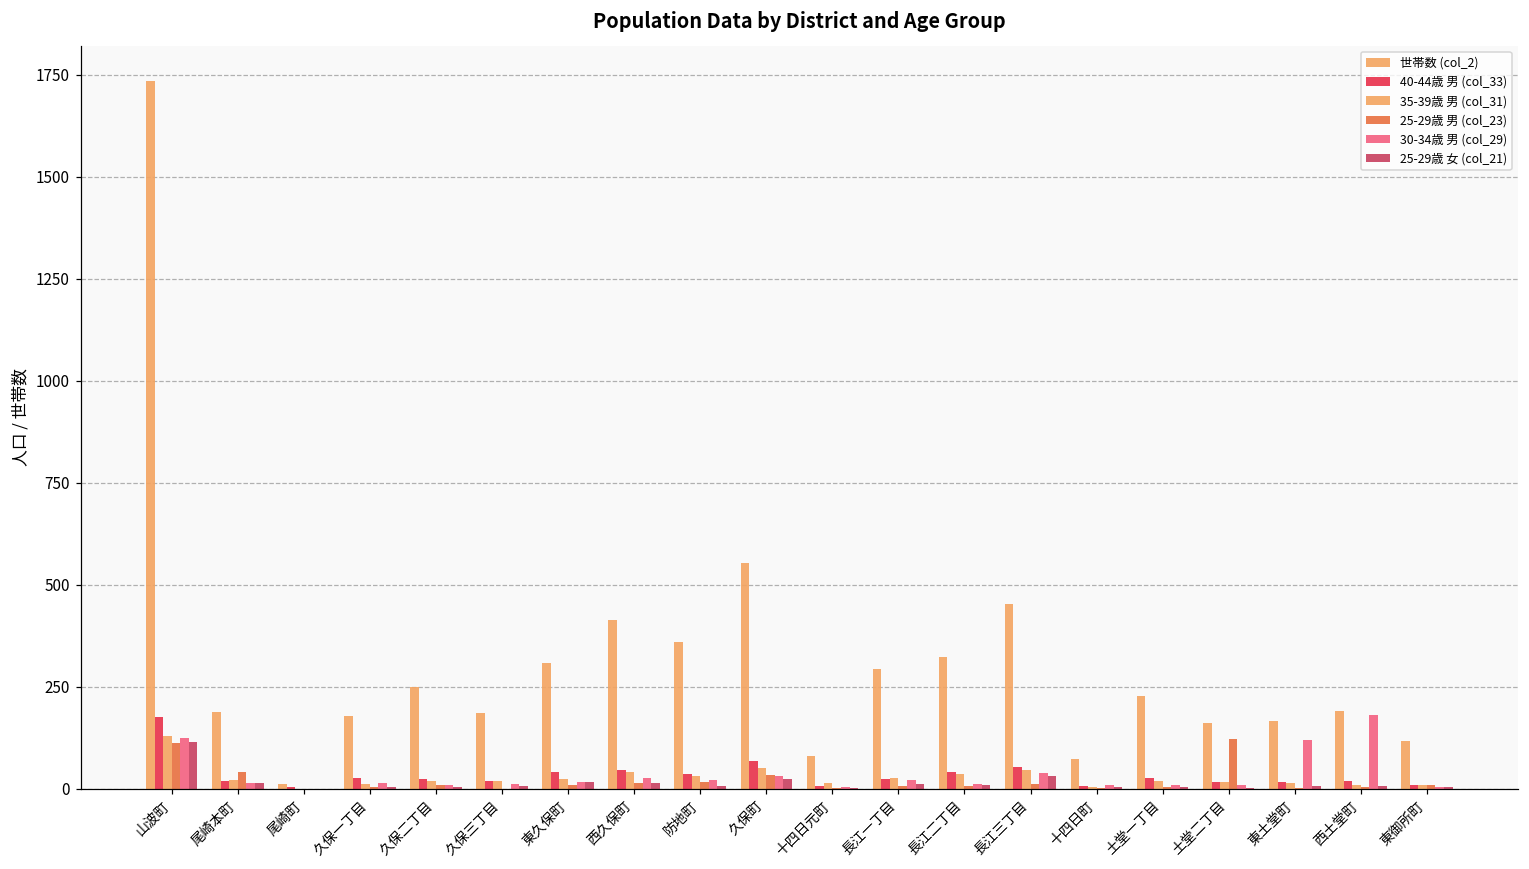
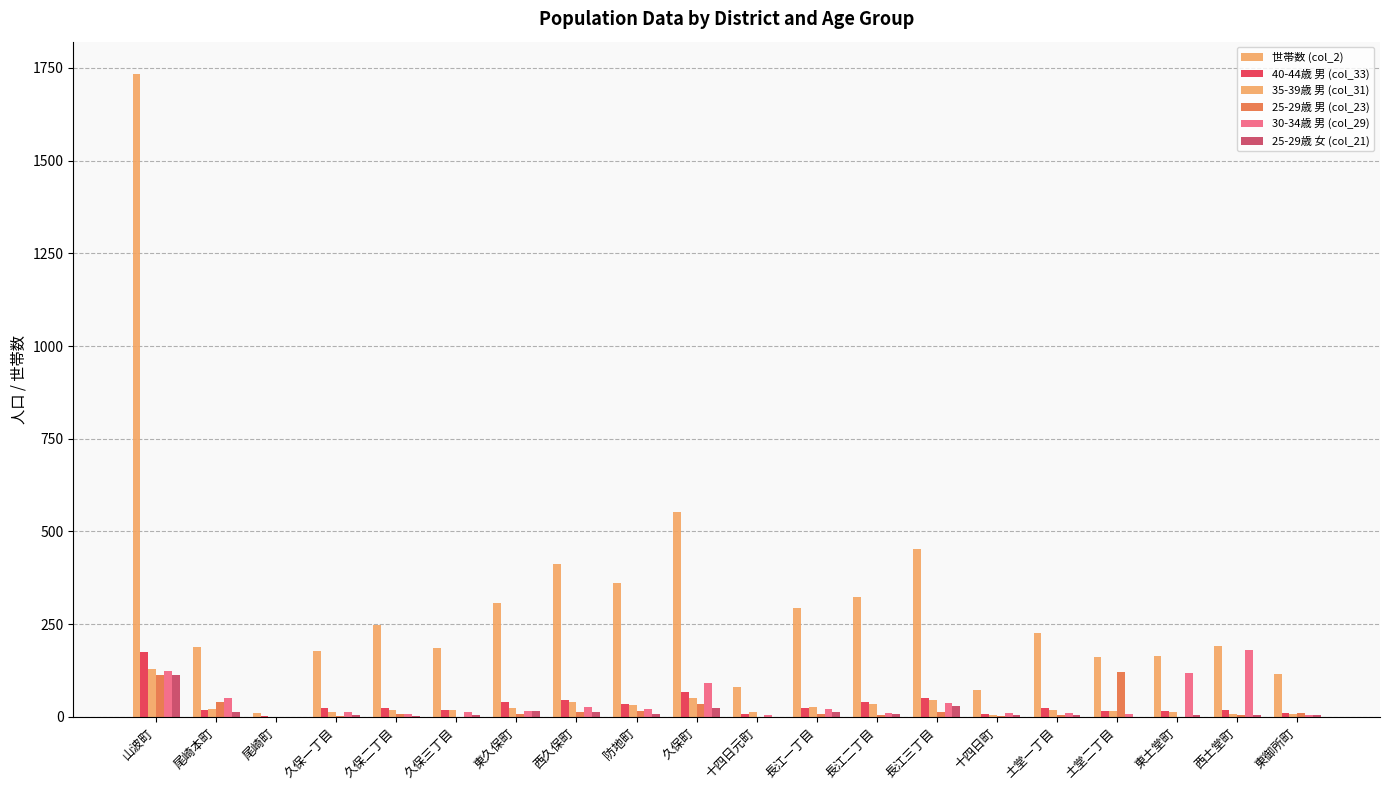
30-34歳 男 (col_29), 尾崎本町: 10 -> 50
30-34歳 男 (col_29), 久保町: 30 -> 90
